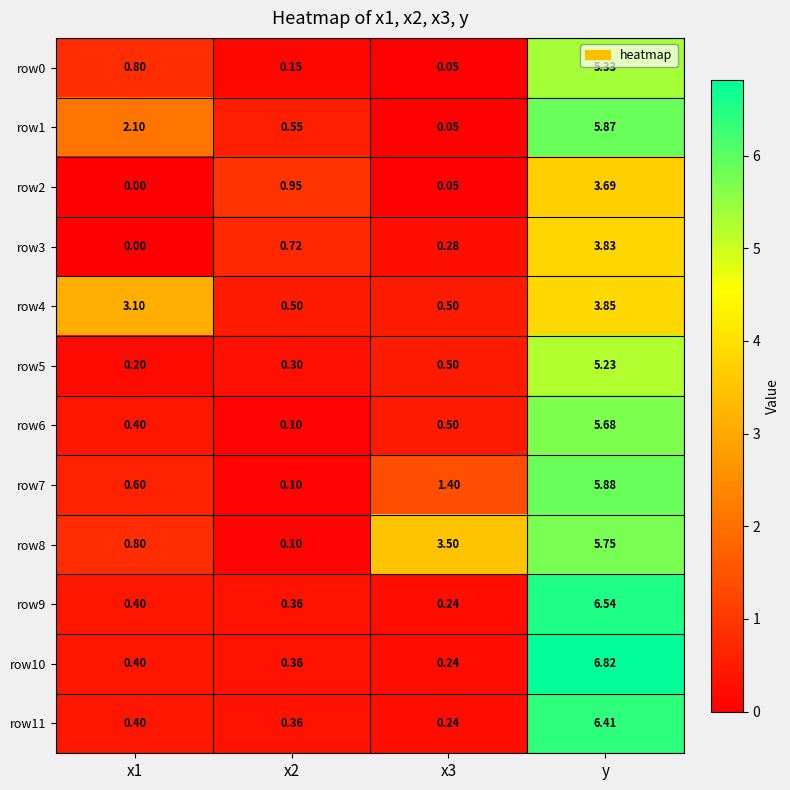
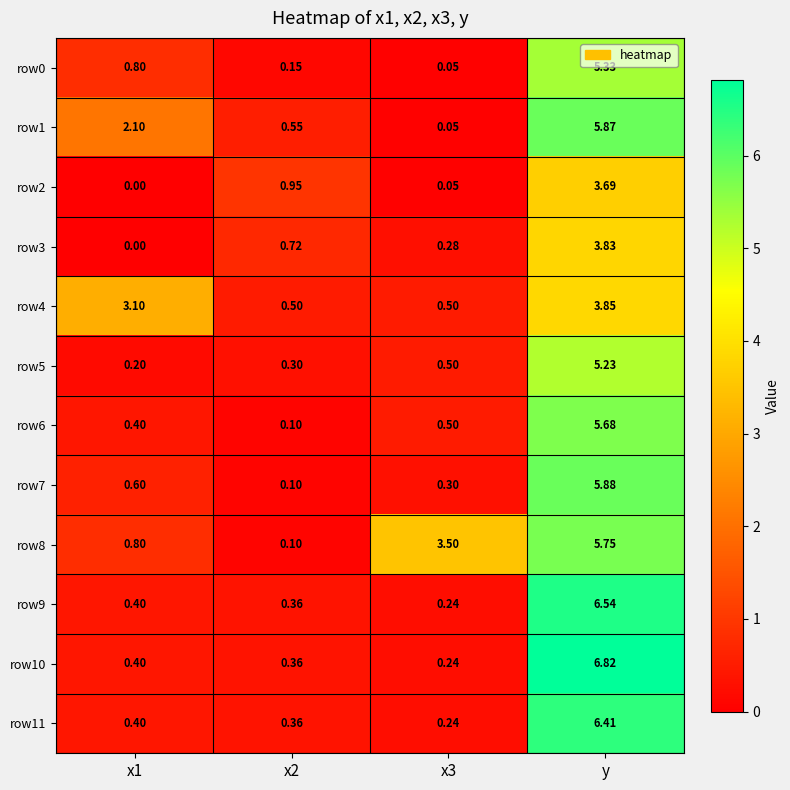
row7, x3: 1.40 -> 0.30
